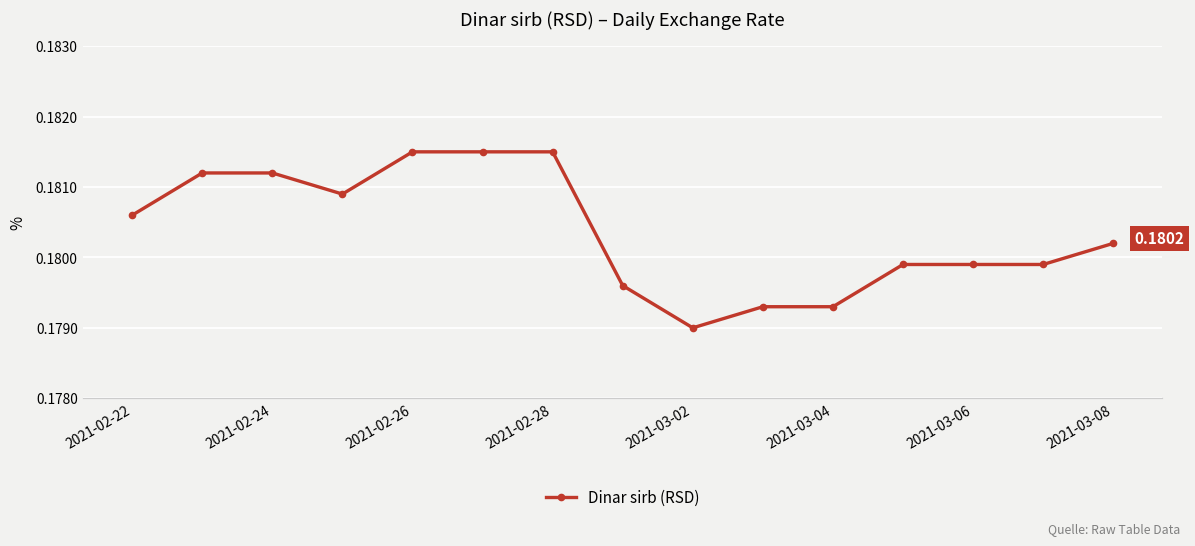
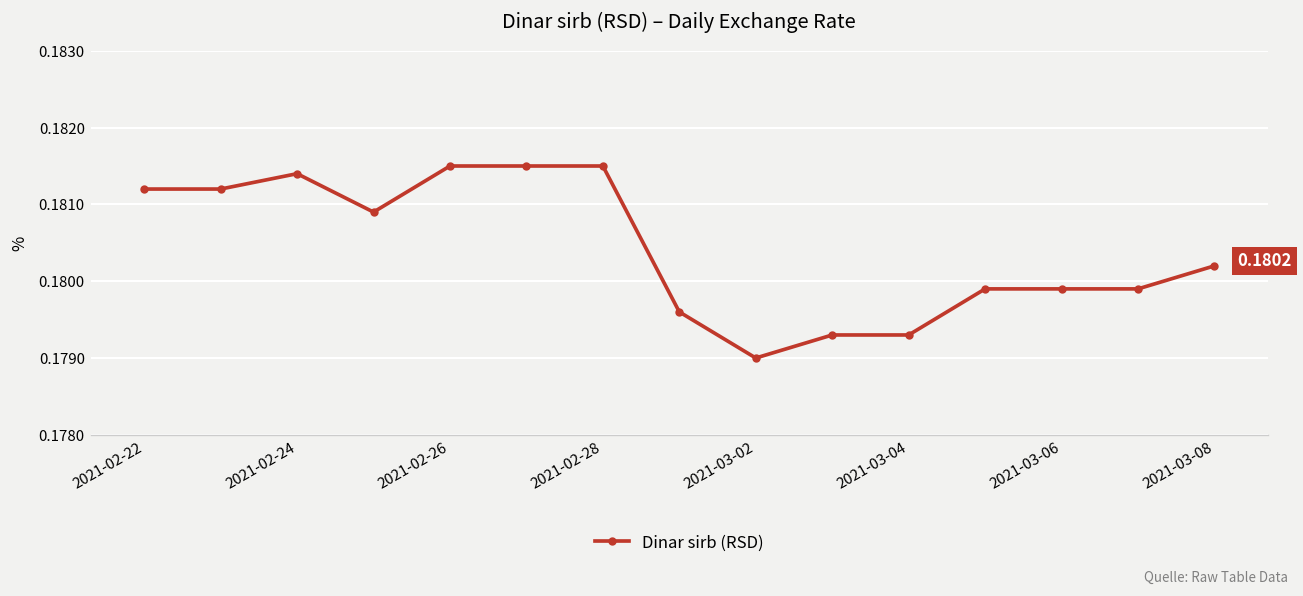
2021-02-22: 0.1806 -> 0.1812
2021-02-24: 0.1812 -> 0.1814
